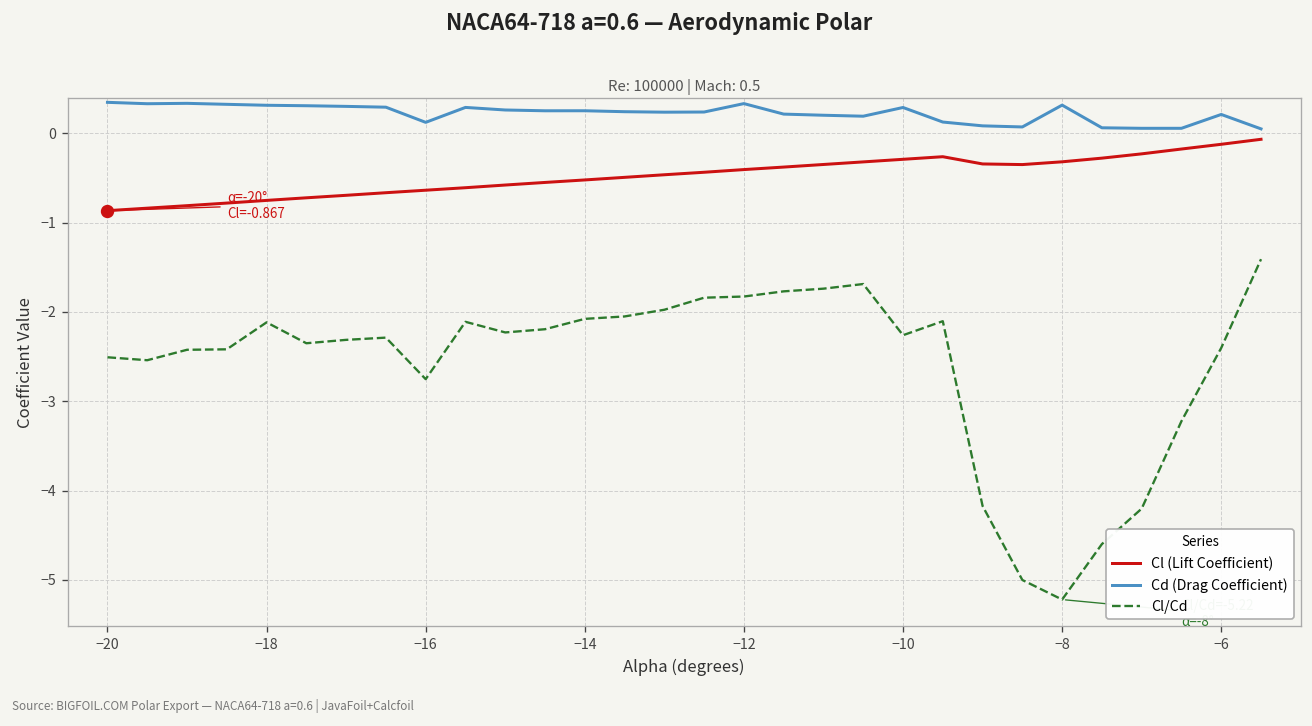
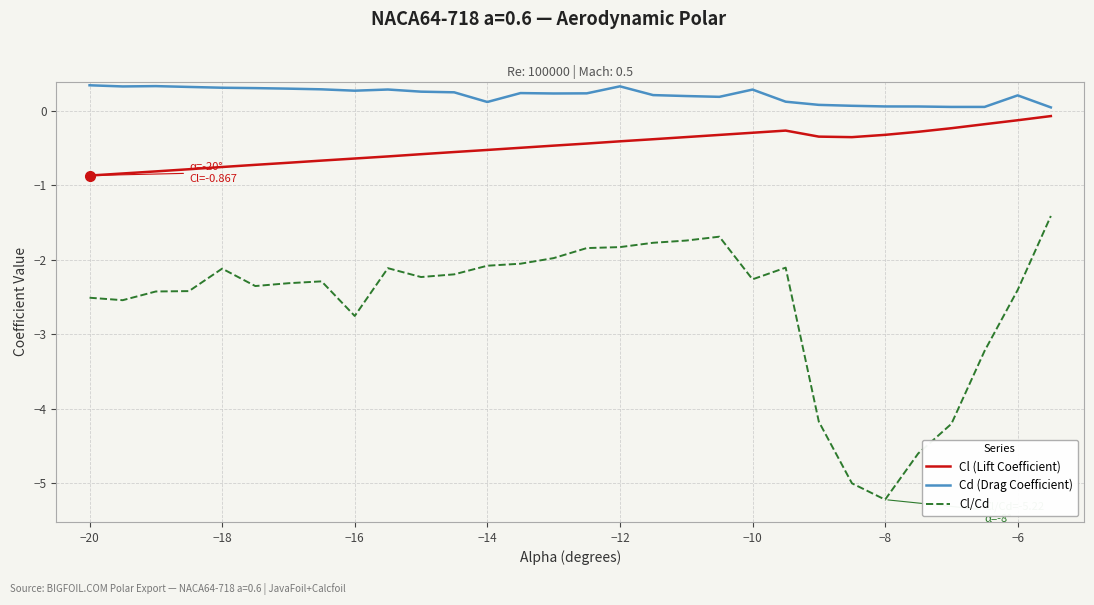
Cd (Drag Coefficient), −16: 0.1 -> 0.3
Cd (Drag Coefficient), −14: 0.3 -> 0.1
Cd (Drag Coefficient), −8: 0.3 -> 0.1
